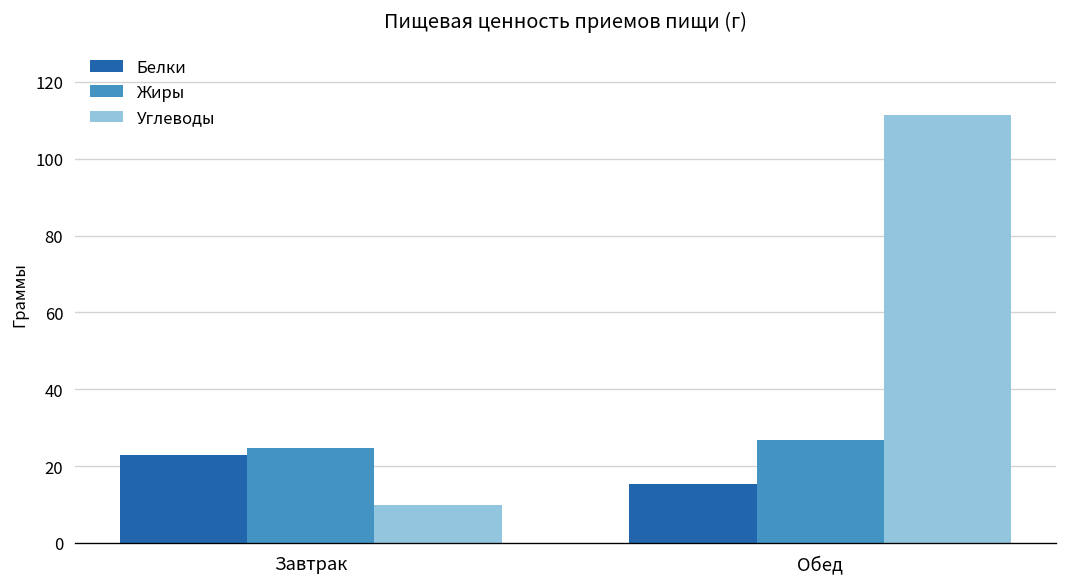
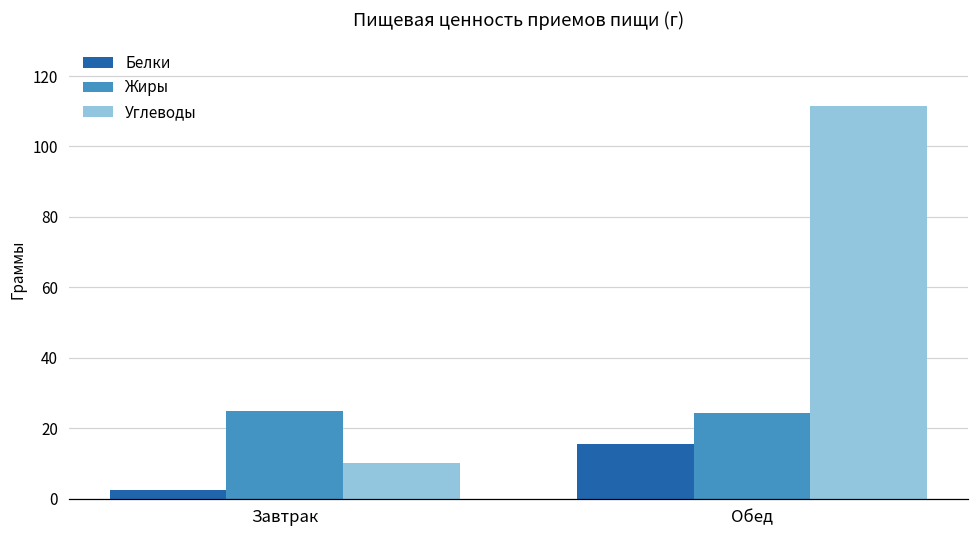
Белки, Завтрак: 23 -> 2
Жиры, Обед: 27 -> 24
